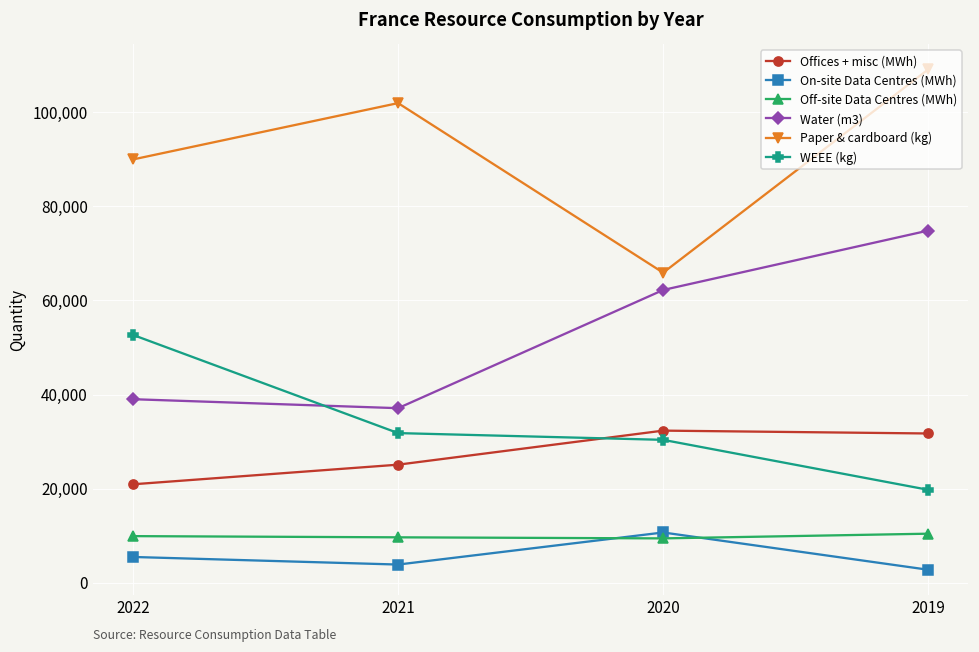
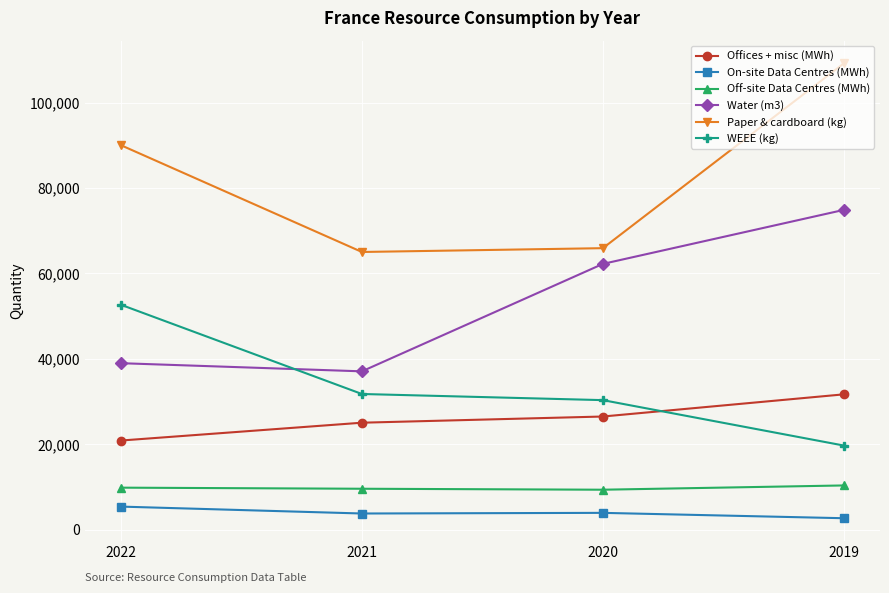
Paper & cardboard (kg), 2021: 102,000 -> 65,000
Offices + misc (MWh), 2020: 32,000 -> 27,000
On-site Data Centres (MWh), 2020: 11,000 -> 4,000
